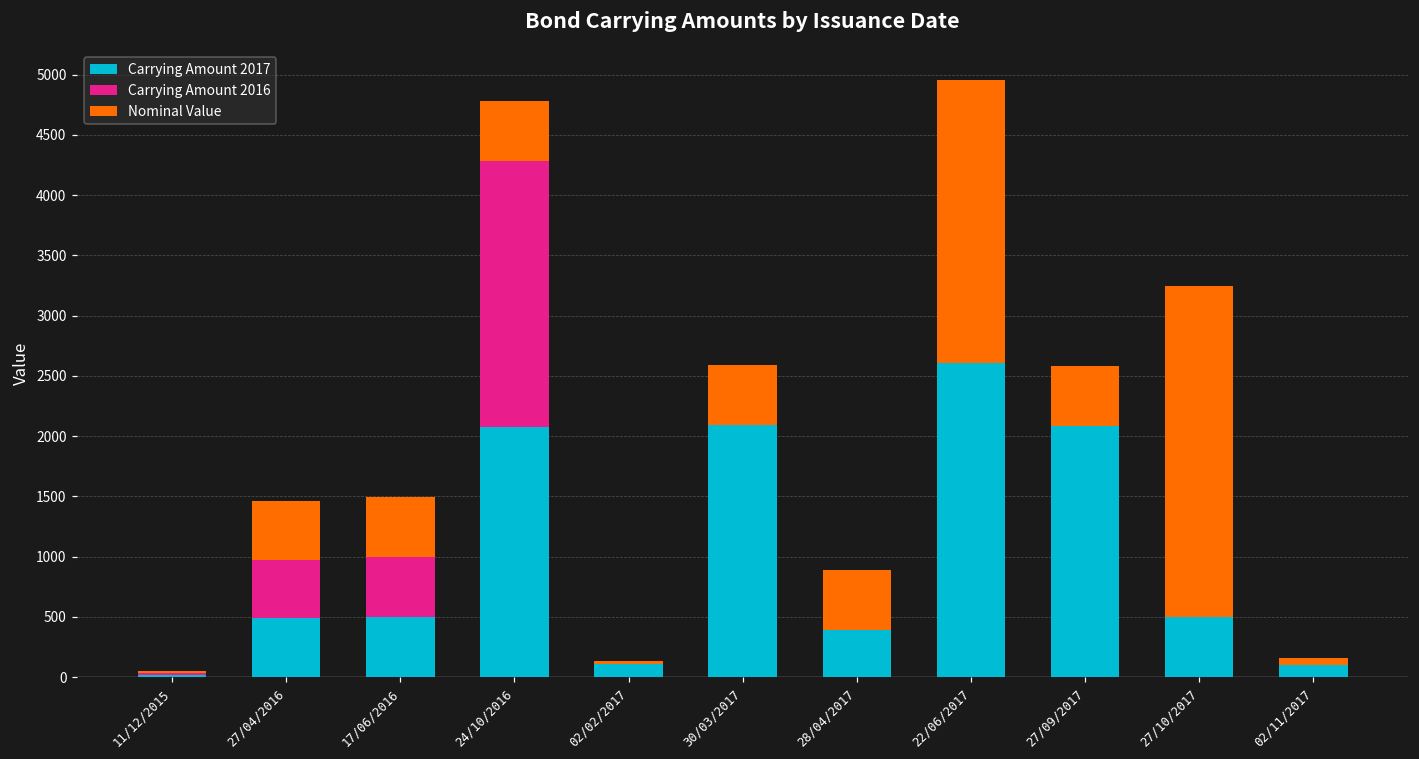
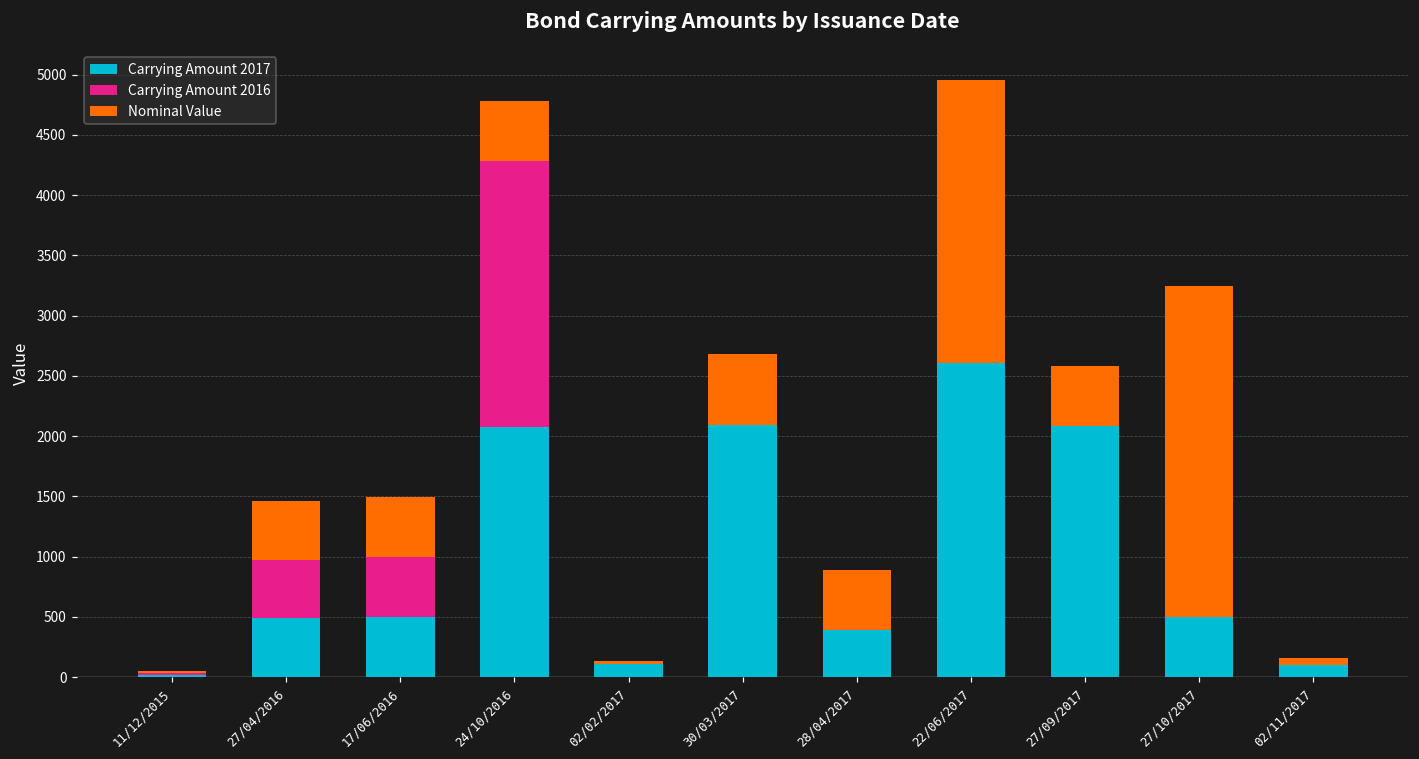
Nominal Value, 30/03/2017: 500 -> 590
